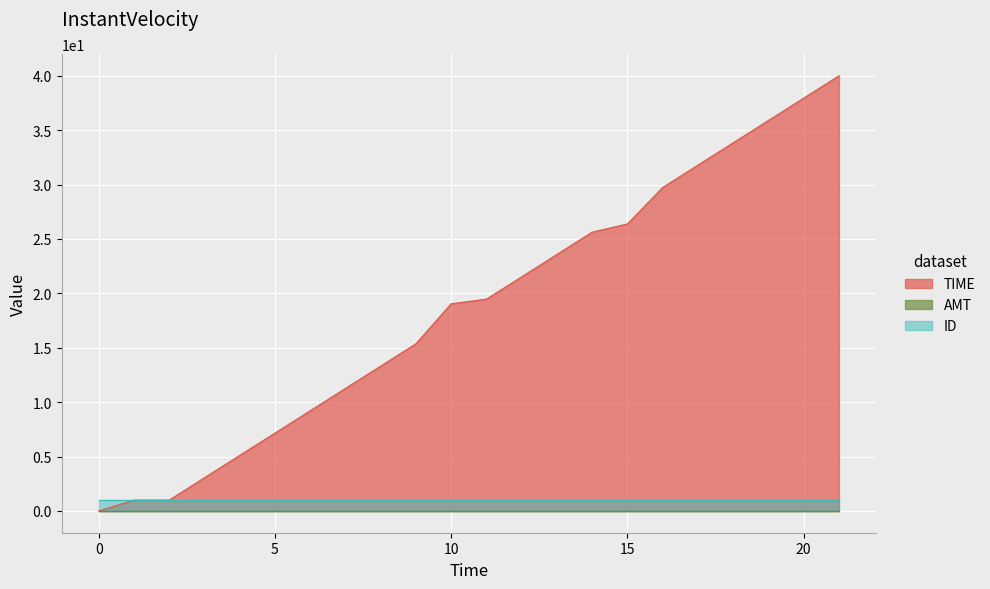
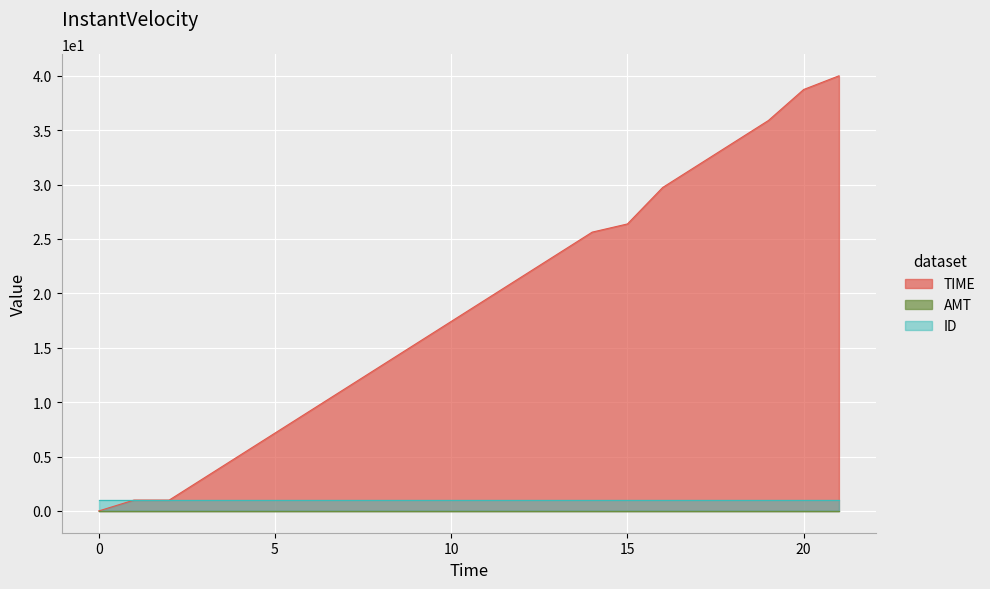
TIME, 10: 19.0 -> 17.4
TIME, 20: 37.9 -> 38.7
